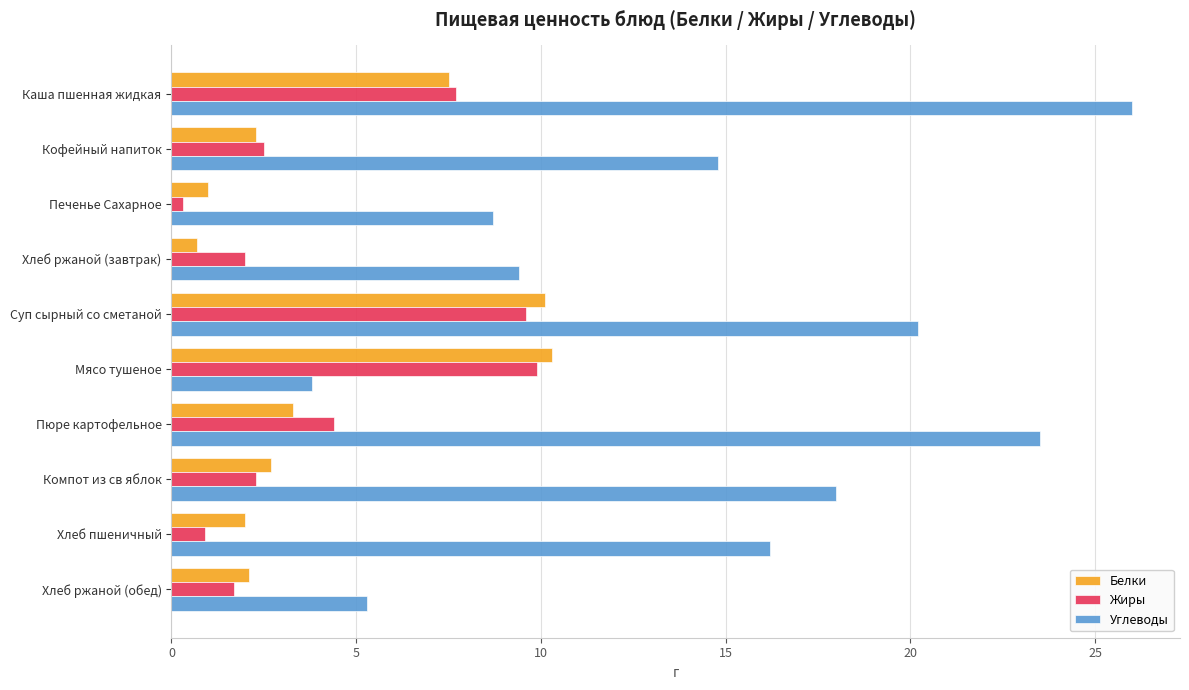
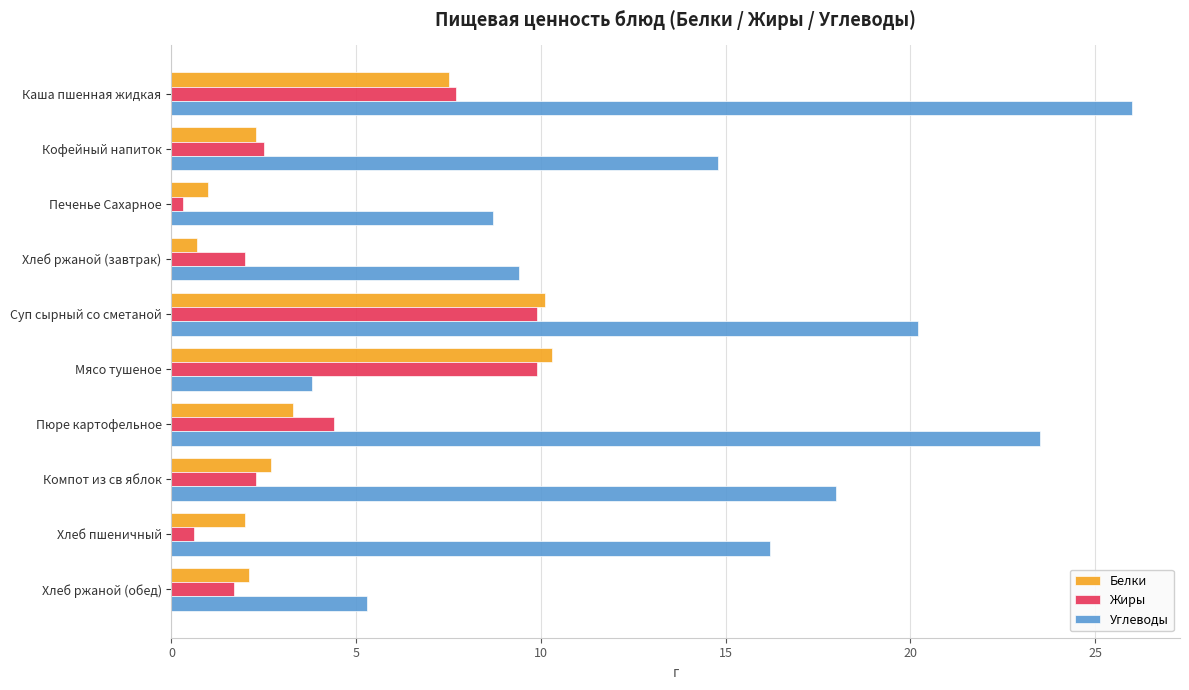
Жиры, Суп сырный со сметаной: 9.6 -> 9.9
Жиры, Хлеб пшеничный: 0.9 -> 0.6
